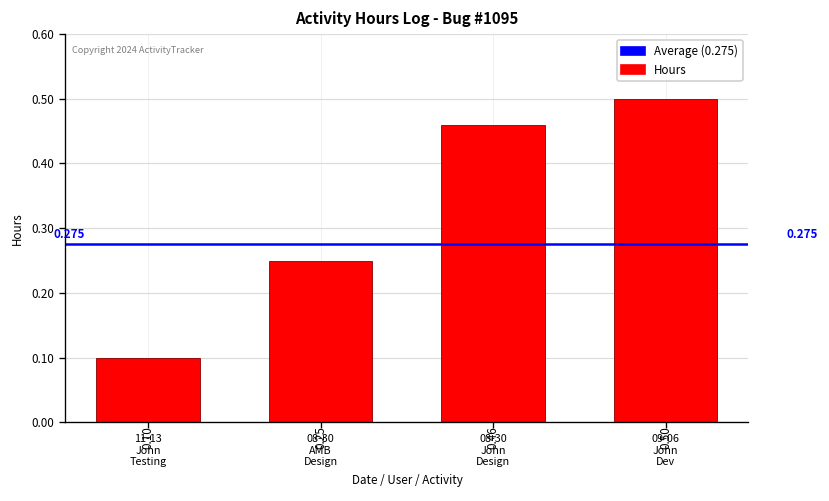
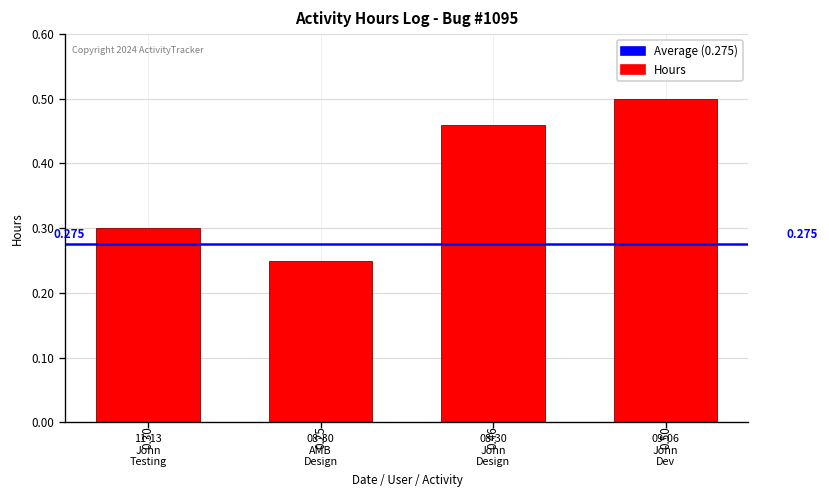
11-13 John Testing: 0.10 -> 0.30
